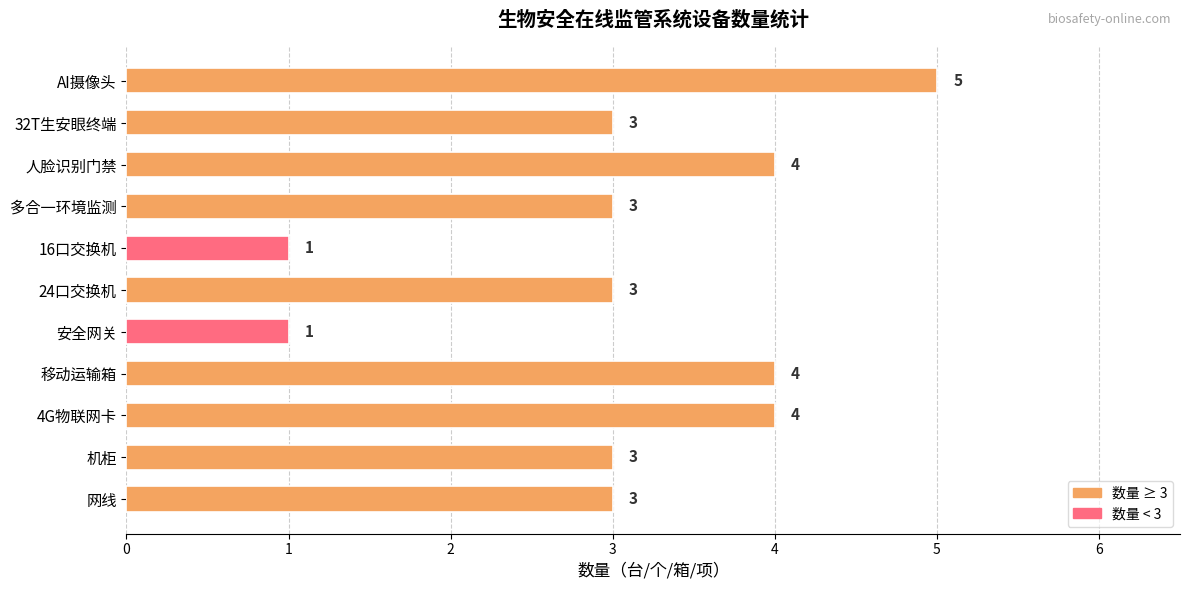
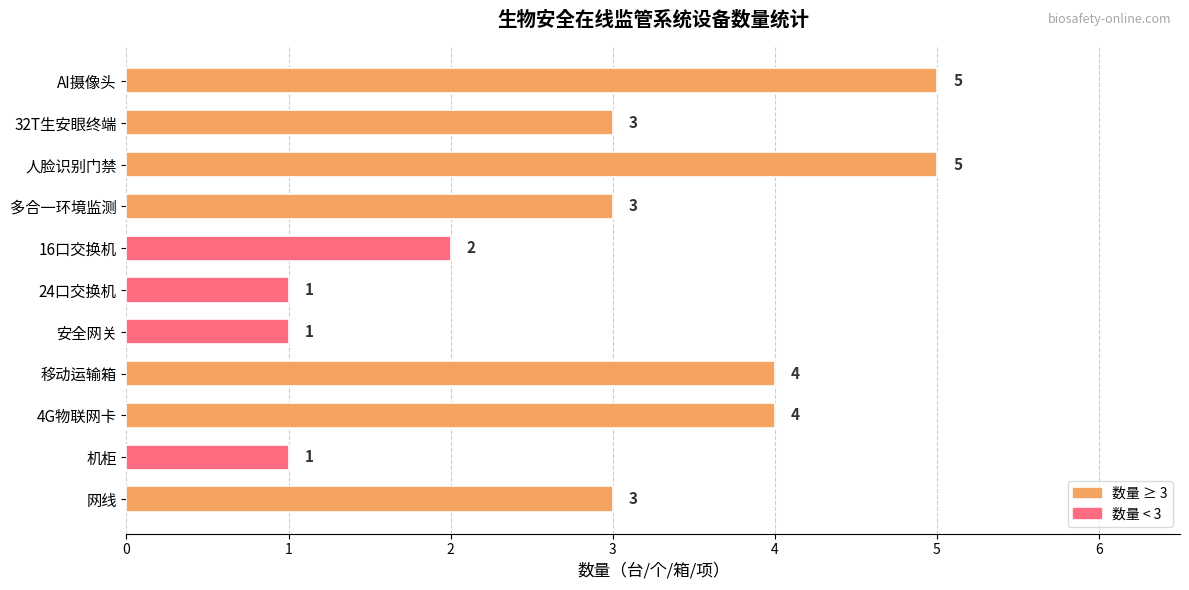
人脸识别门禁: 4 -> 5
16口交换机: 1 -> 2
24口交换机: 3 -> 1
机柜: 3 -> 1
